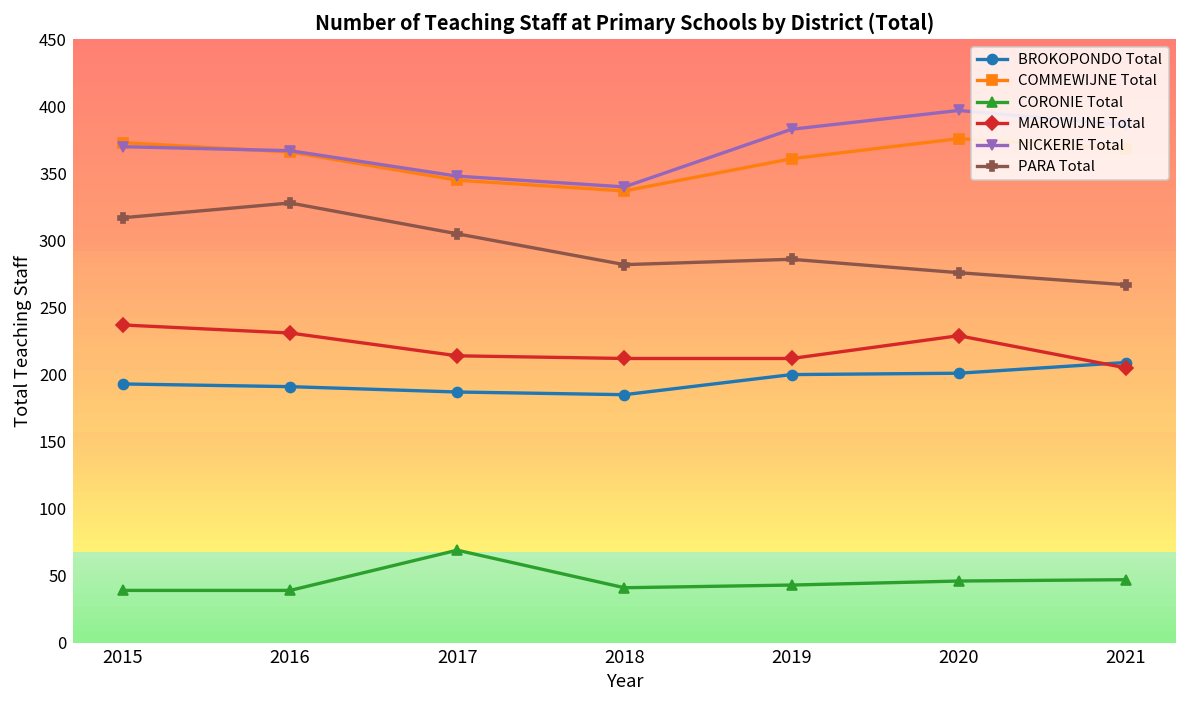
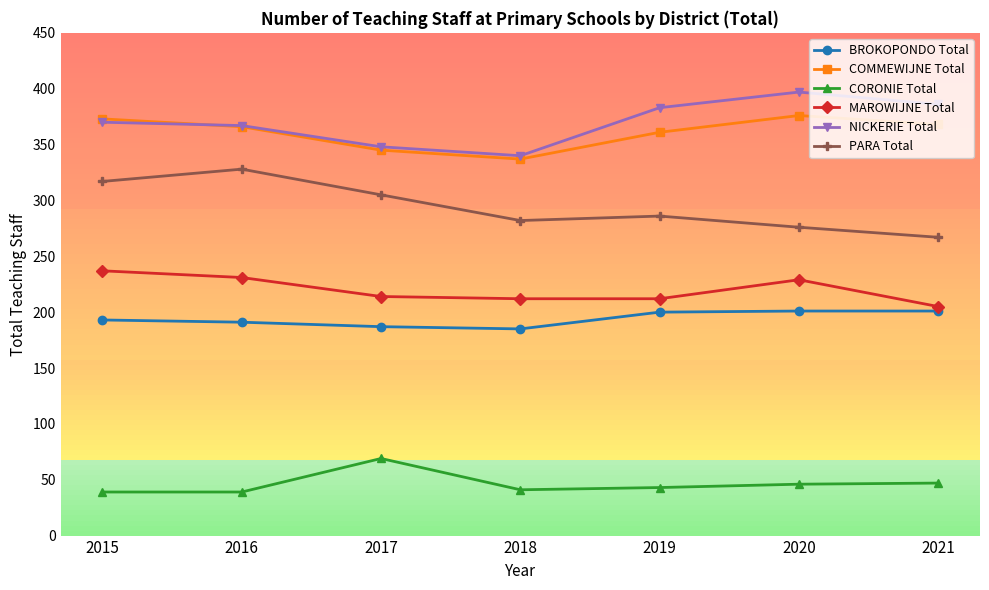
BROKOPONDO Total, 2021: 209 -> 201
